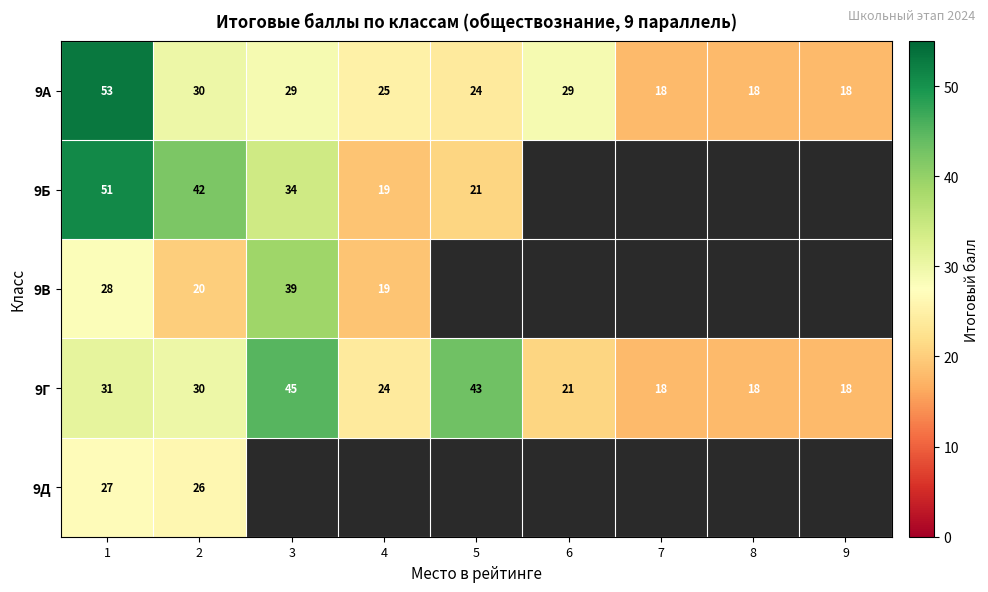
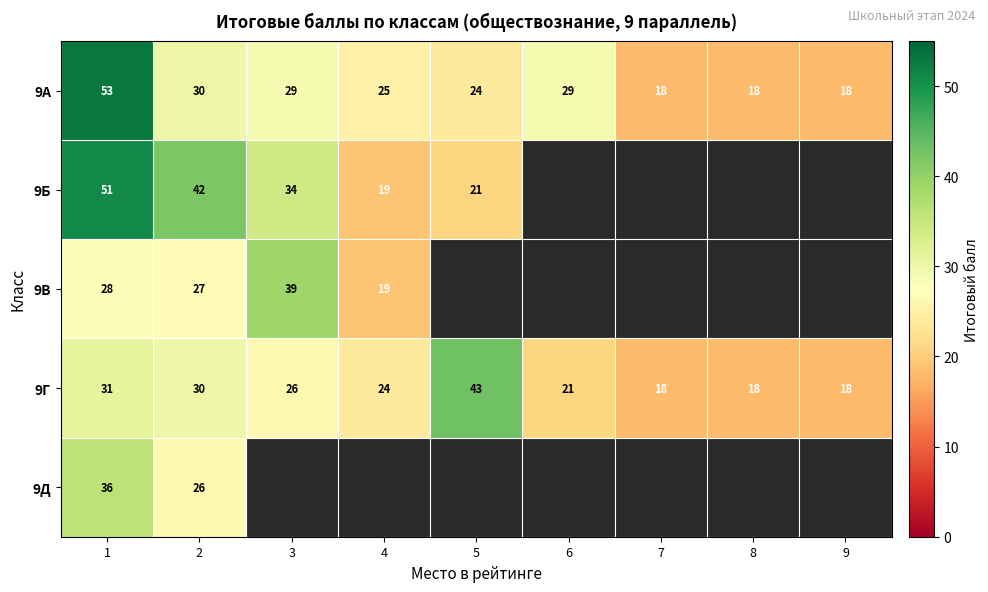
9В, 2: 20 -> 27
9Г, 3: 45 -> 26
9Д, 1: 27 -> 36
